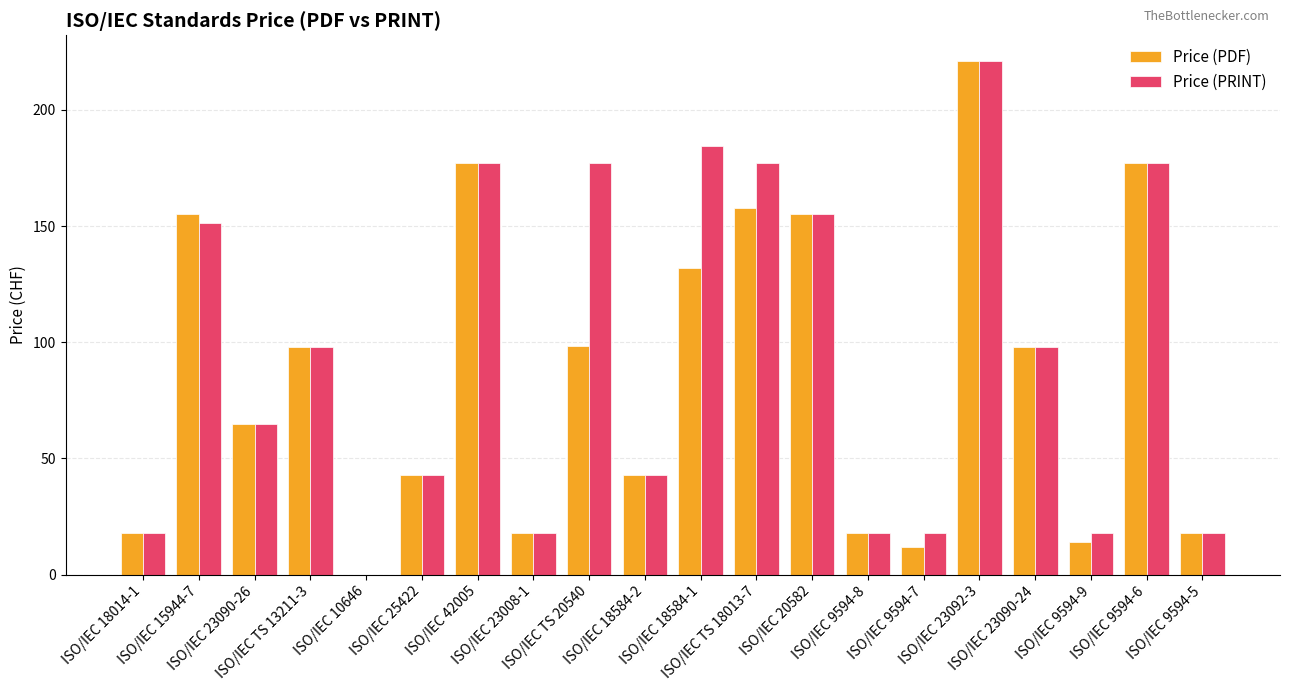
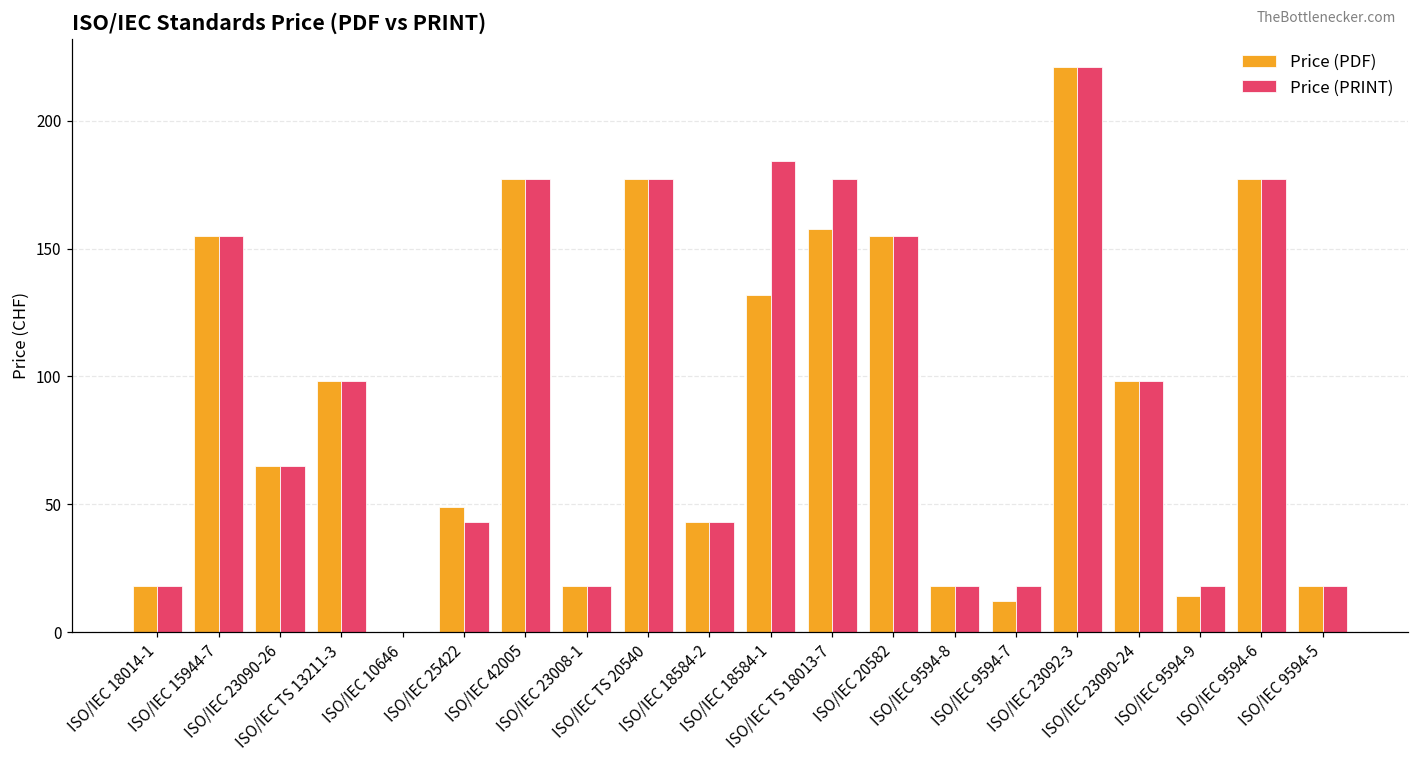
Price (PRINT), ISO/IEC 15944-7: 151 -> 155
Price (PDF), ISO/IEC 25422: 43 -> 49
Price (PDF), ISO/IEC TS 20540: 99 -> 177
